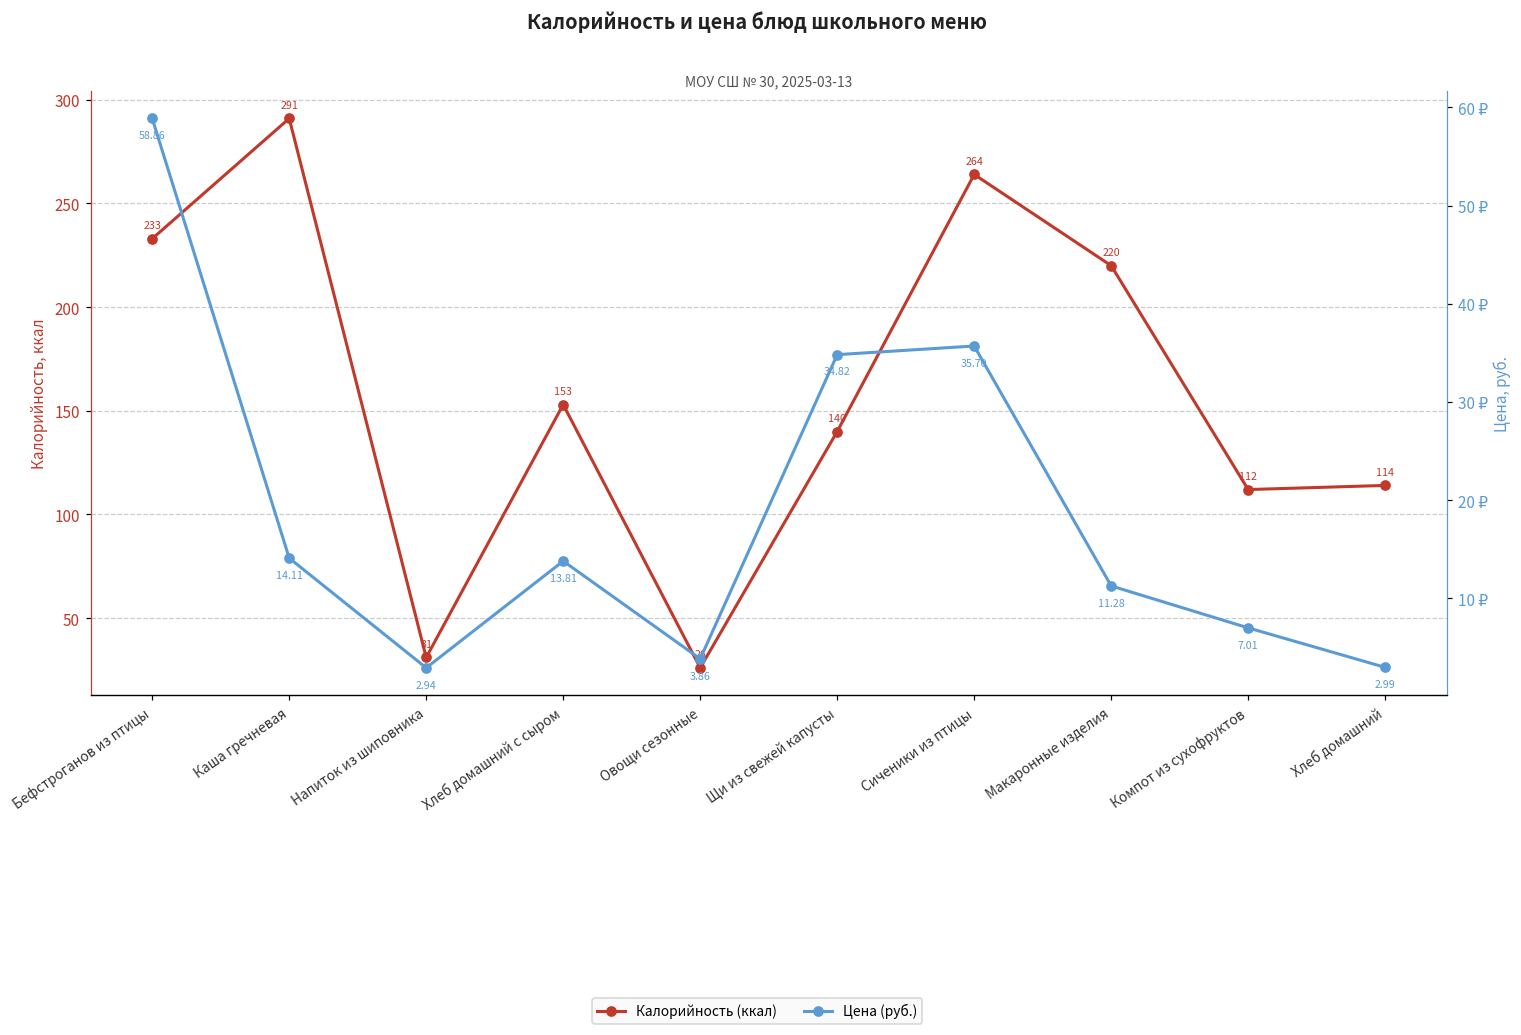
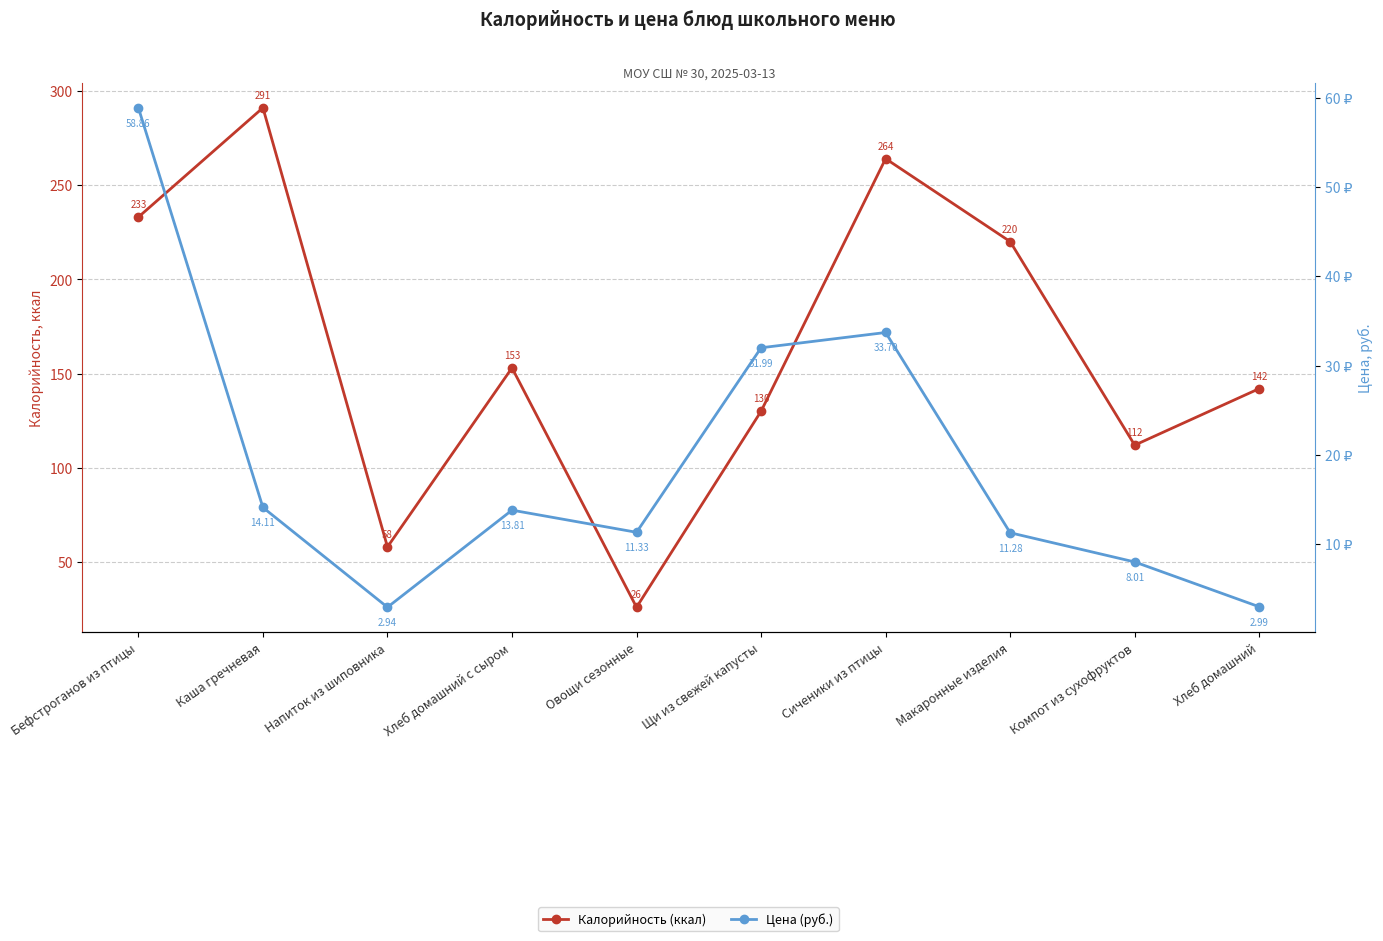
Калорийность (ккал), Напиток из шиповника: 31 -> 58
Калорийность (ккал), Щи из свежей капусты: 140 -> 130
Калорийность (ккал), Хлеб домашний: 114 -> 142
Цена (руб.), Овощи сезонные: 3.86 -> 11.33
Цена (руб.), Щи из свежей капусты: 34.82 -> 31.99
Цена (руб.), Сиченики из птицы: 35.70 -> 33.70
Цена (руб.), Компот из сухофруктов: 7.01 -> 8.01
